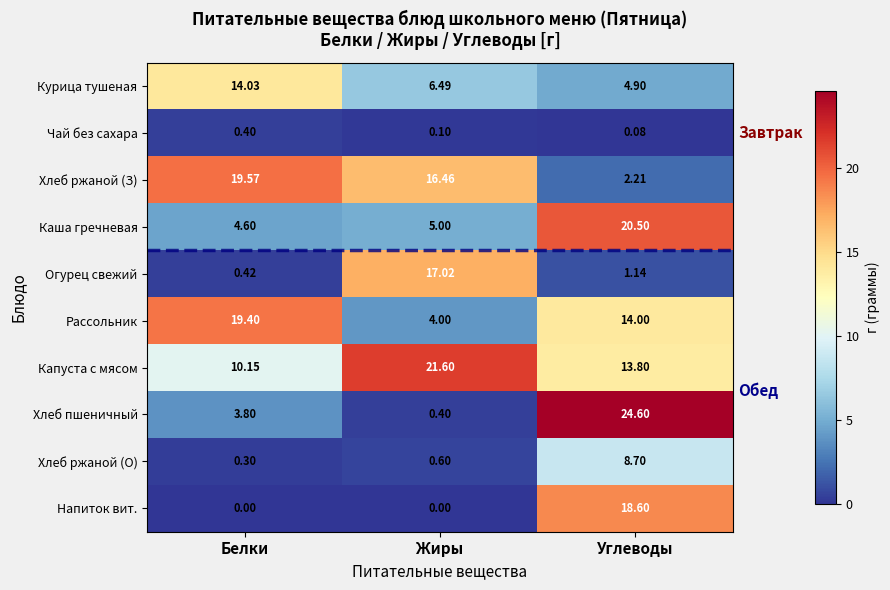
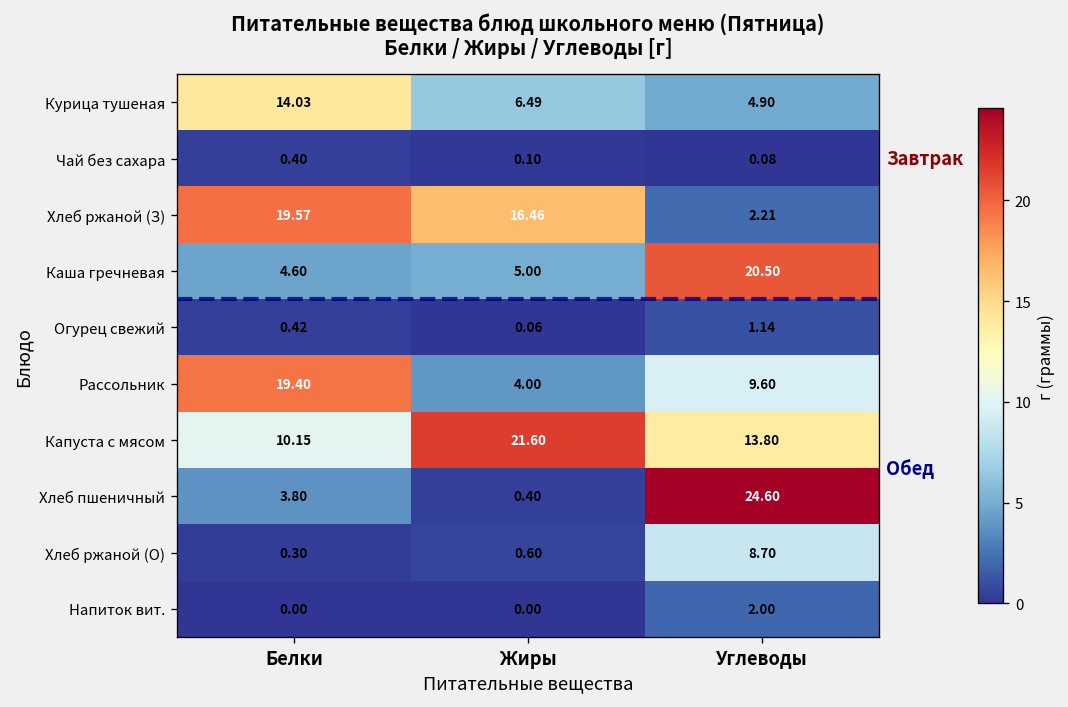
Огурец свежий, Жиры: 17.02 -> 0.06
Рассольник, Углеводы: 14.00 -> 9.60
Напиток вит., Углеводы: 18.60 -> 2.00
